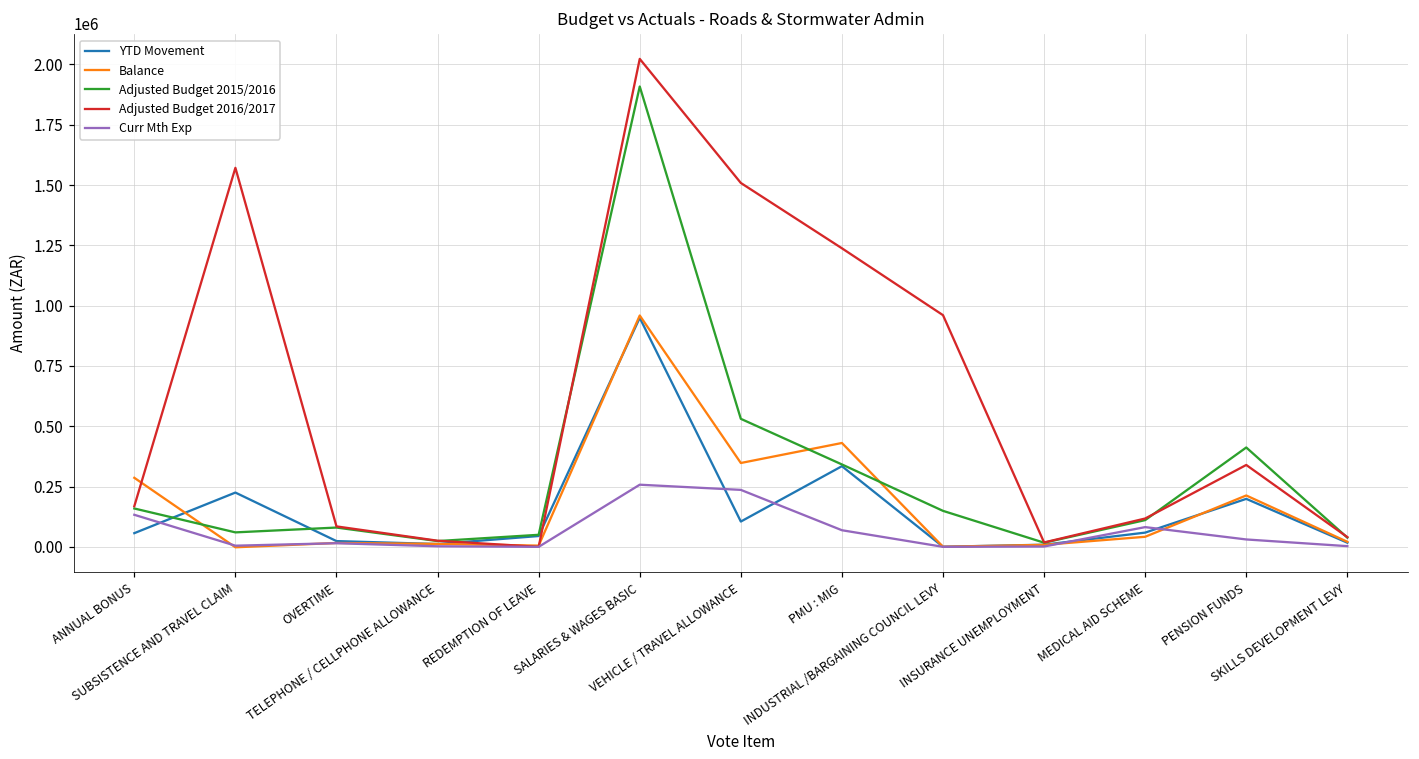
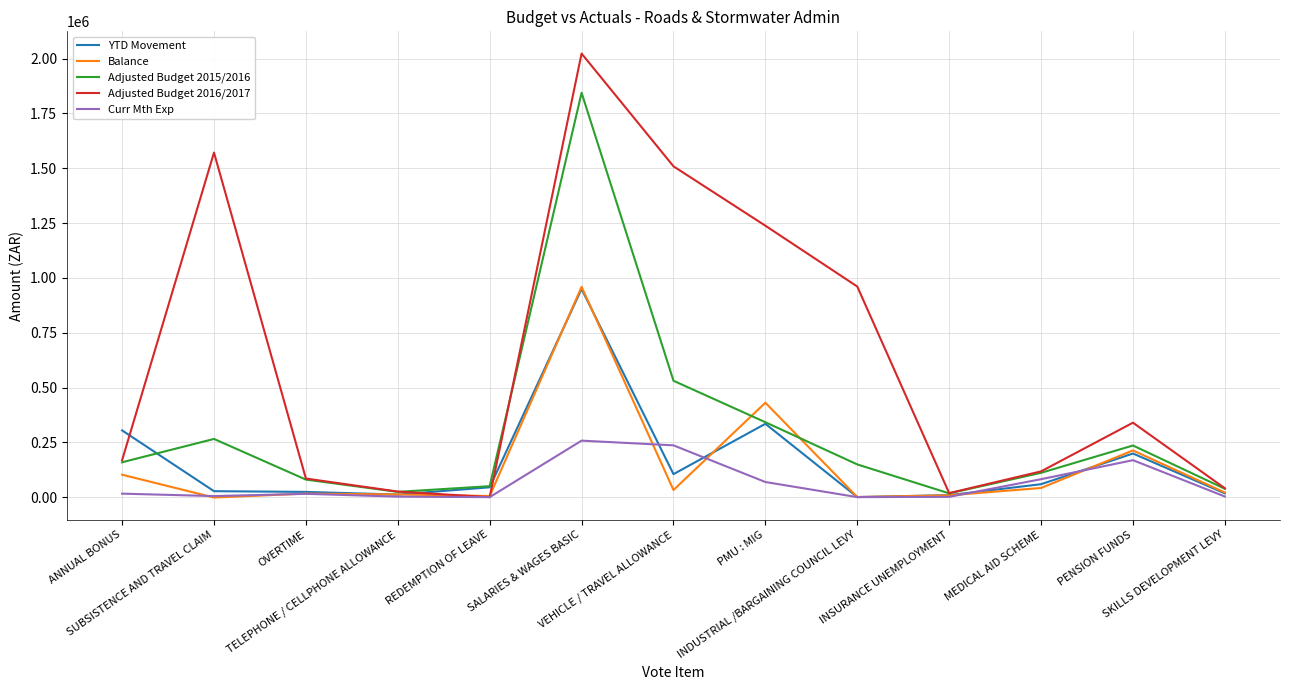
YTD Movement, ANNUAL BONUS: 60000 -> 300000
Balance, ANNUAL BONUS: 290000 -> 100000
Curr Mth Exp, ANNUAL BONUS: 130000 -> 20000
YTD Movement, SUBSISTENCE AND TRAVEL CLAIM: 230000 -> 30000
Adjusted Budget 2015/2016, SUBSISTENCE AND TRAVEL CLAIM: 60000 -> 270000
Adjusted Budget 2015/2016, SALARIES & WAGES BASIC: 1910000 -> 1840000
Balance, VEHICLE / TRAVEL ALLOWANCE: 350000 -> 30000
Adjusted Budget 2015/2016, PENSION FUNDS: 410000 -> 240000
Curr Mth Exp, PENSION FUNDS: 30000 -> 170000
